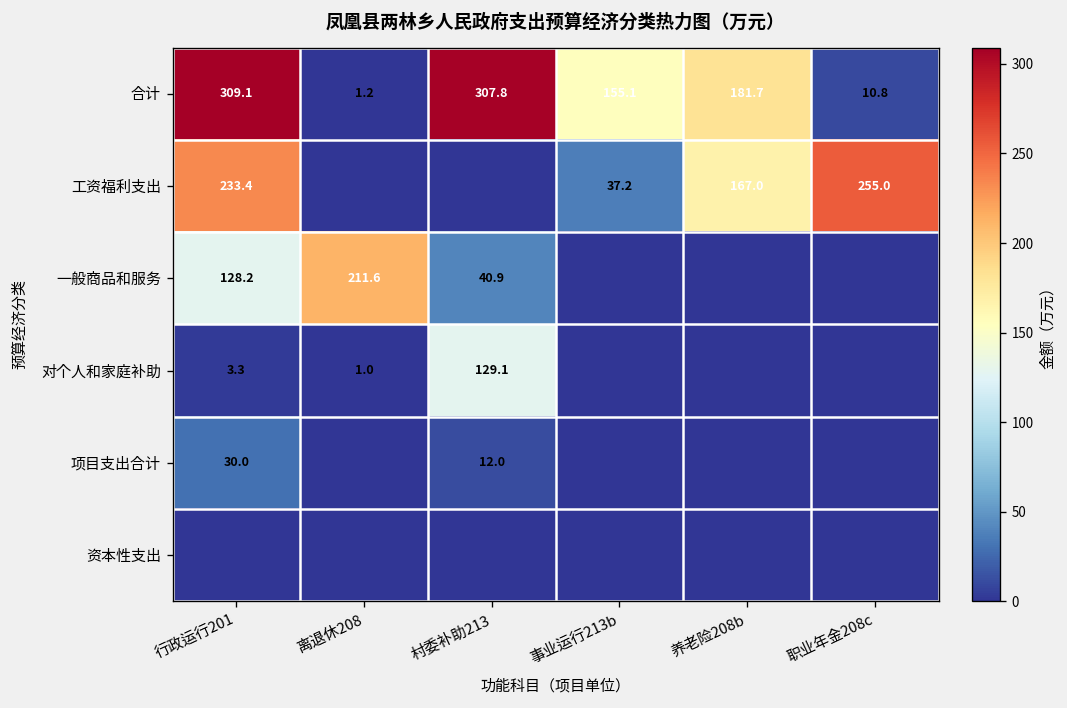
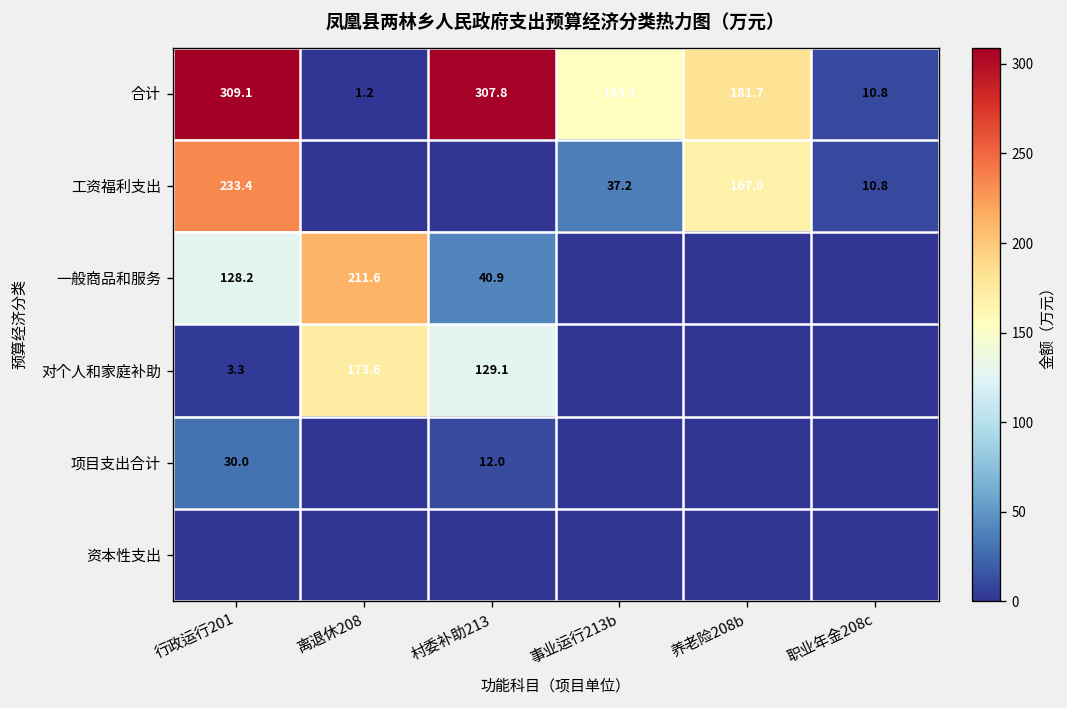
工资福利支出, 职业年金208c: 255.0 -> 10.8
对个人和家庭补助, 离退休208: 1.0 -> 173.6
